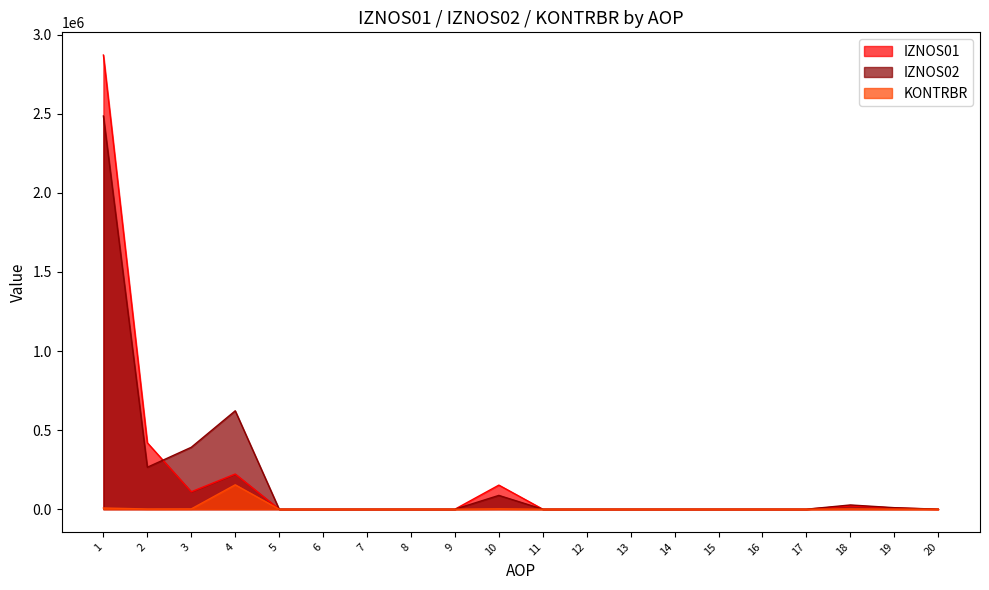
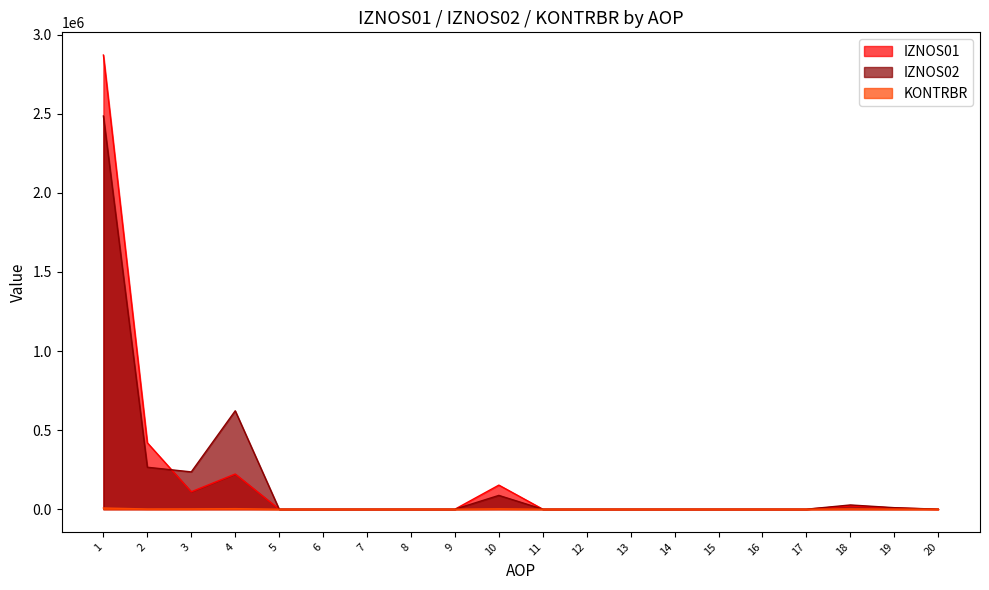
IZNOS02, 3: 390000 -> 240000
KONTRBR, 4: 150000 -> 0
